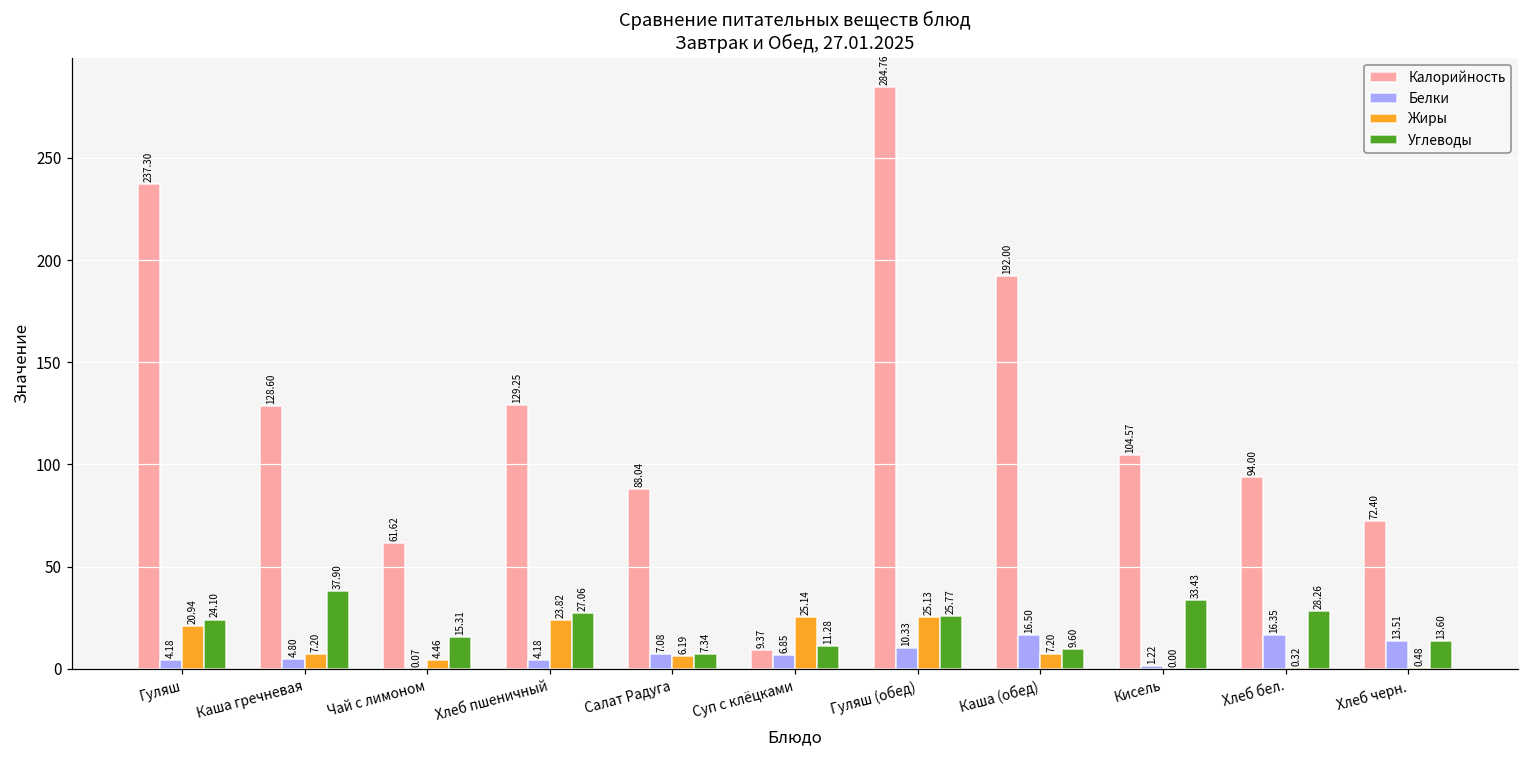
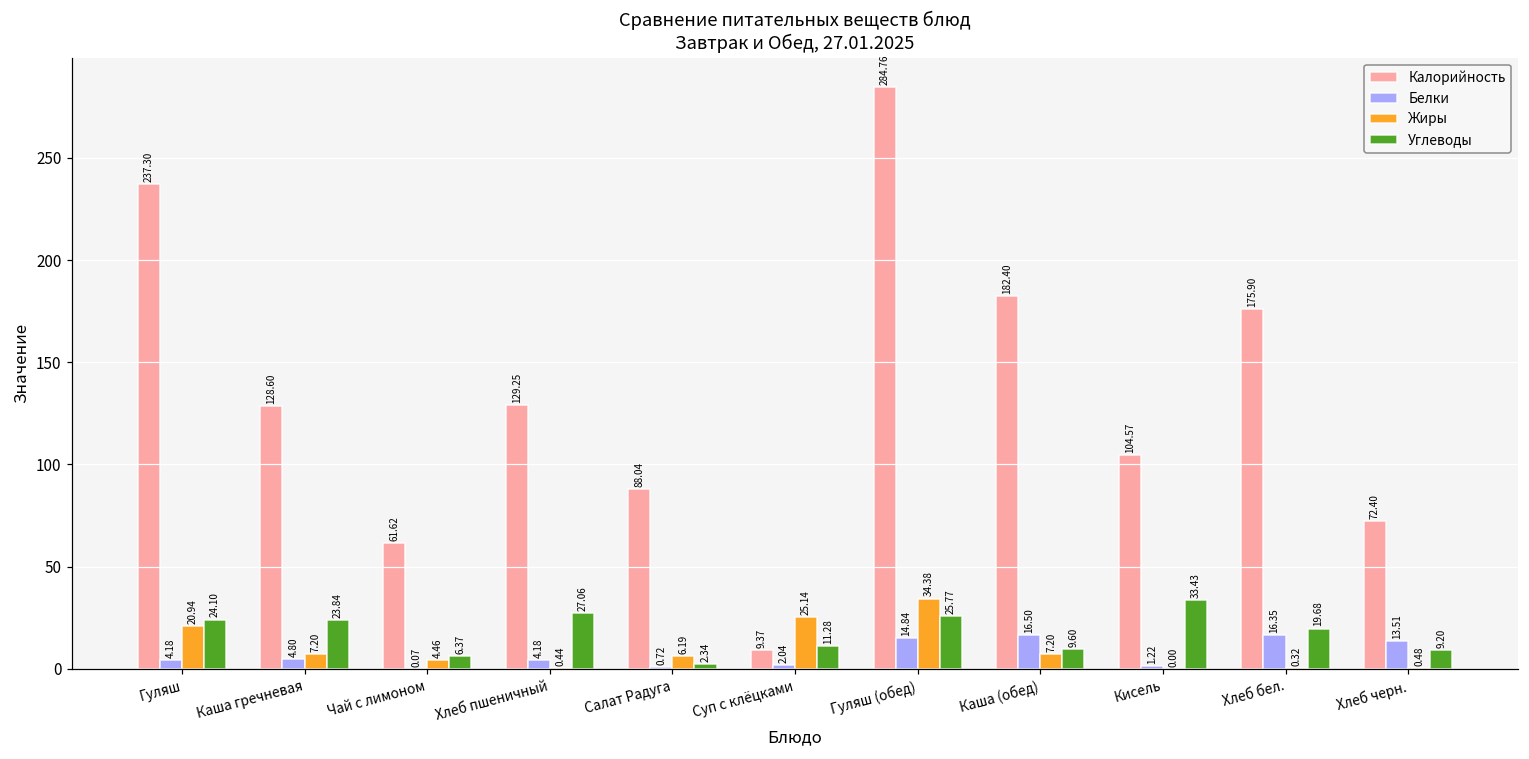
Углеводы, Каша гречневая: 37.90 -> 23.84
Углеводы, Чай с лимоном: 15.31 -> 6.37
Жиры, Хлеб пшеничный: 23.82 -> 0.44
Белки, Салат Радуга: 7.08 -> 0.72
Углеводы, Салат Радуга: 7.34 -> 2.34
Белки, Суп с клёцками: 6.85 -> 2.04
Белки, Гуляш (обед): 10.33 -> 14.84
Жиры, Гуляш (обед): 25.13 -> 34.38
Калорийность, Каша (обед): 192.00 -> 182.40
Калорийность, Хлеб бел.: 94.00 -> 175.90
Углеводы, Хлеб бел.: 28.26 -> 19.68
Углеводы, Хлеб черн.: 13.60 -> 9.20
